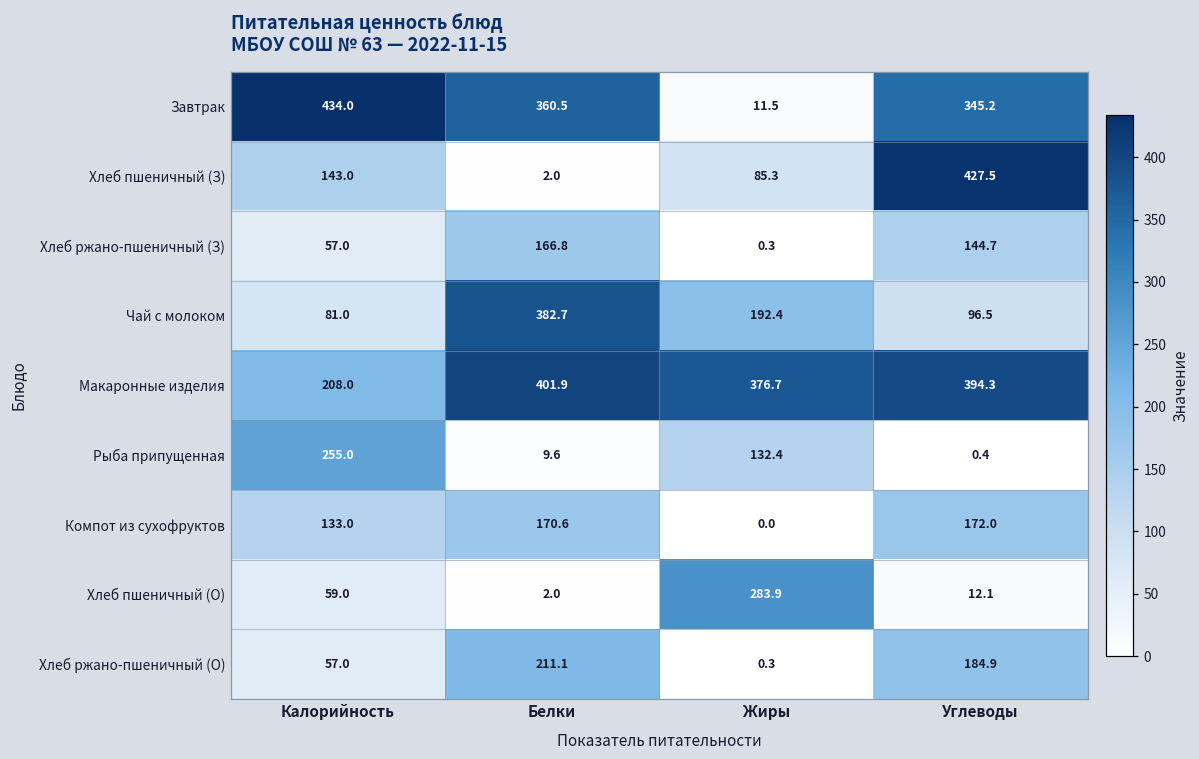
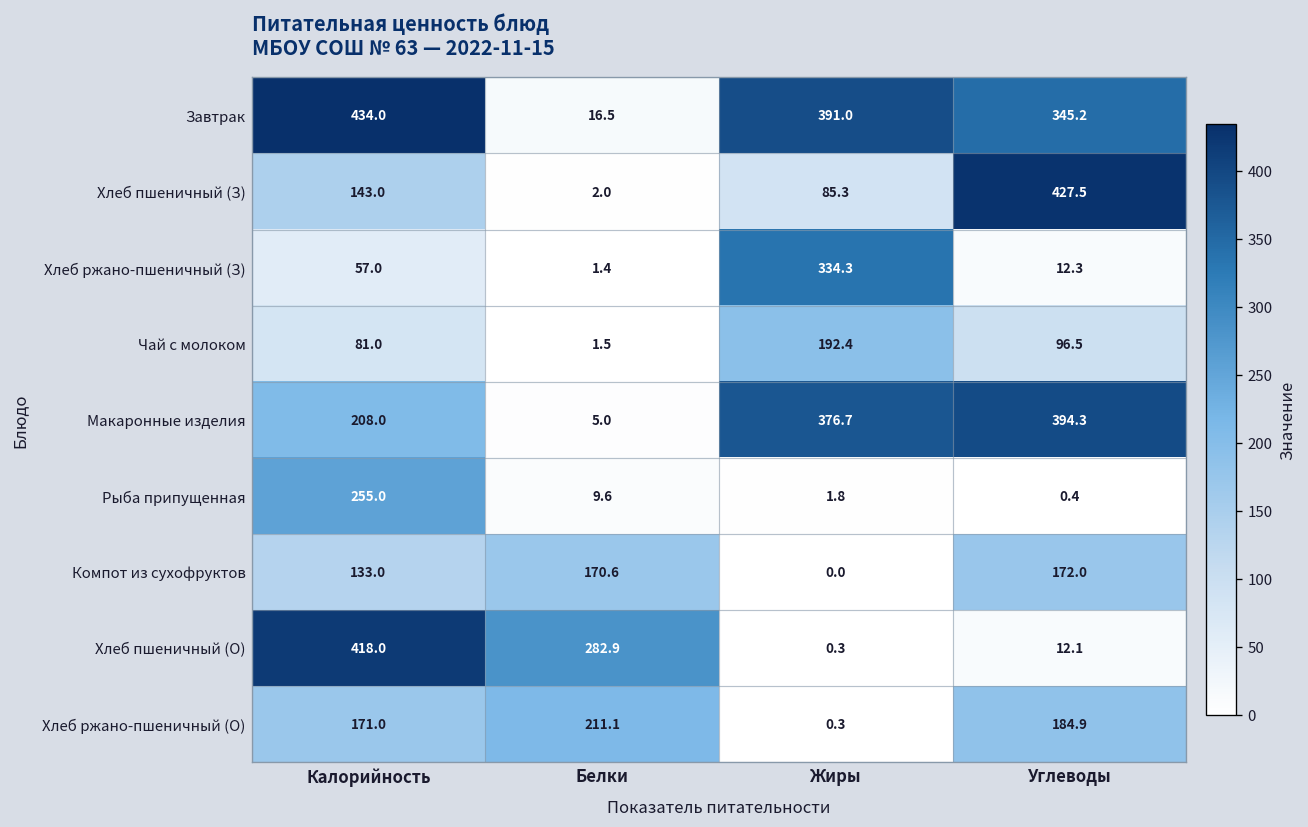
Завтрак, Белки: 360.5 -> 16.5
Завтрак, Жиры: 11.5 -> 391.0
Хлеб ржано-пшеничный (З), Белки: 166.8 -> 1.4
Хлеб ржано-пшеничный (З), Жиры: 0.3 -> 334.3
Хлеб ржано-пшеничный (З), Углеводы: 144.7 -> 12.3
Чай с молоком, Белки: 382.7 -> 1.5
Макаронные изделия, Белки: 401.9 -> 5.0
Рыба припущенная, Жиры: 132.4 -> 1.8
Хлеб пшеничный (О), Калорийность: 59.0 -> 418.0
Хлеб пшеничный (О), Белки: 2.0 -> 282.9
Хлеб пшеничный (О), Жиры: 283.9 -> 0.3
Хлеб ржано-пшеничный (О), Калорийность: 57.0 -> 171.0
